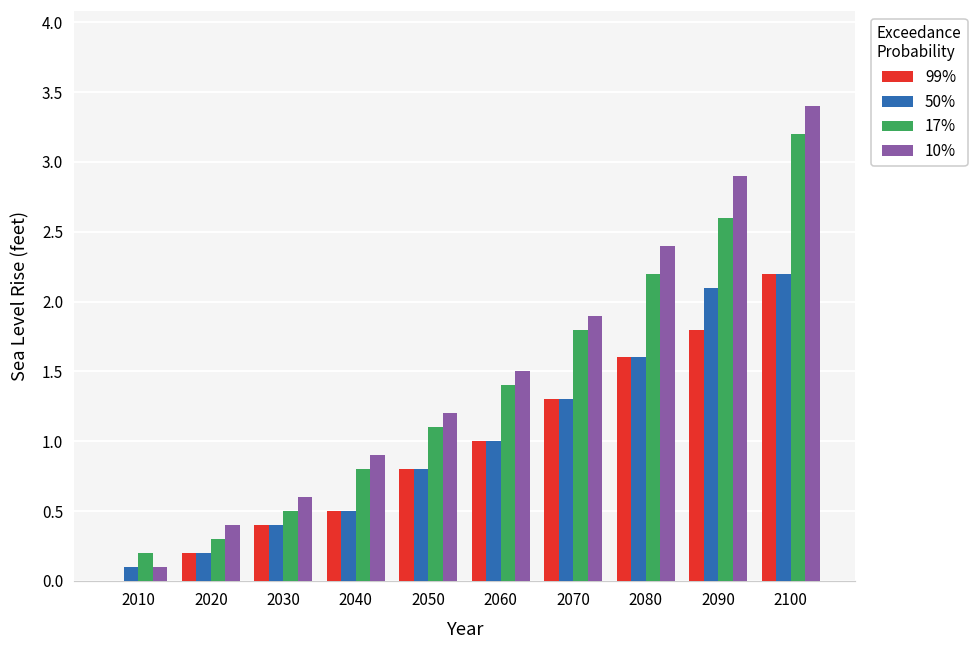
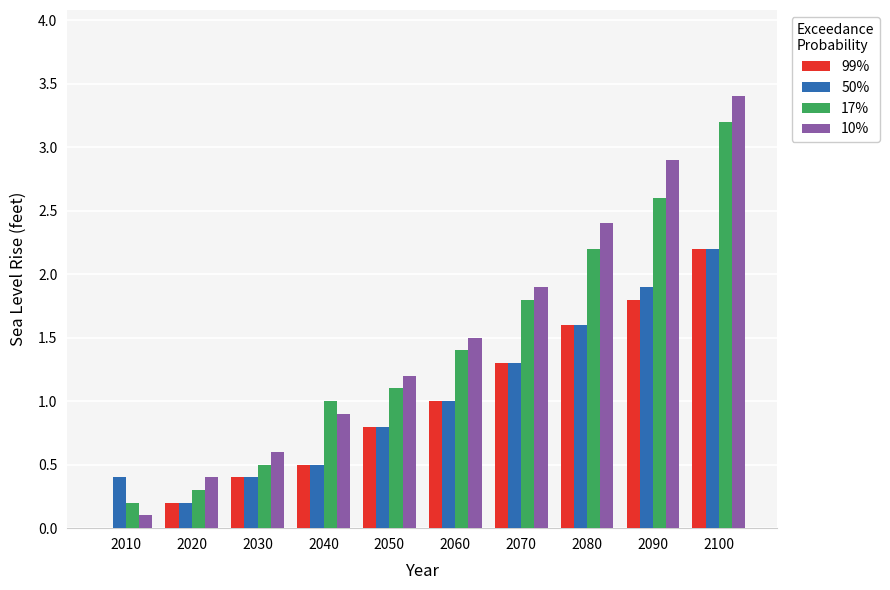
50%, 2010: 0.1 -> 0.4
17%, 2040: 0.8 -> 1.0
50%, 2090: 2.1 -> 1.9
